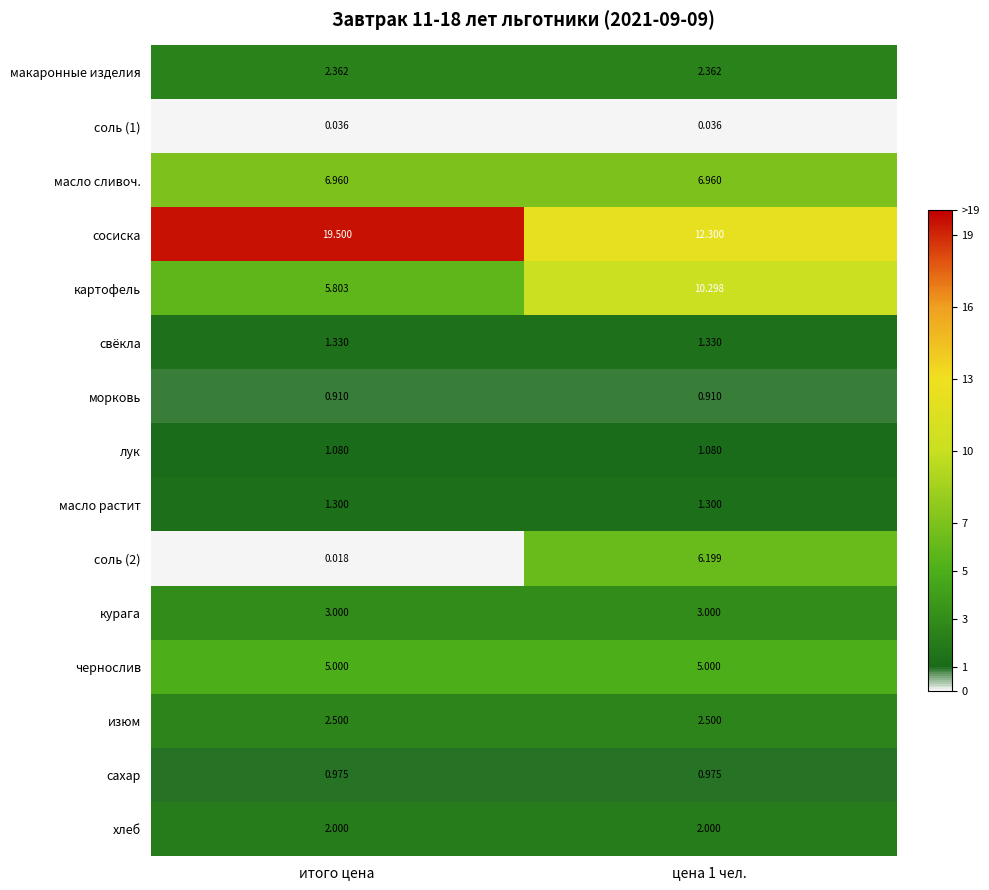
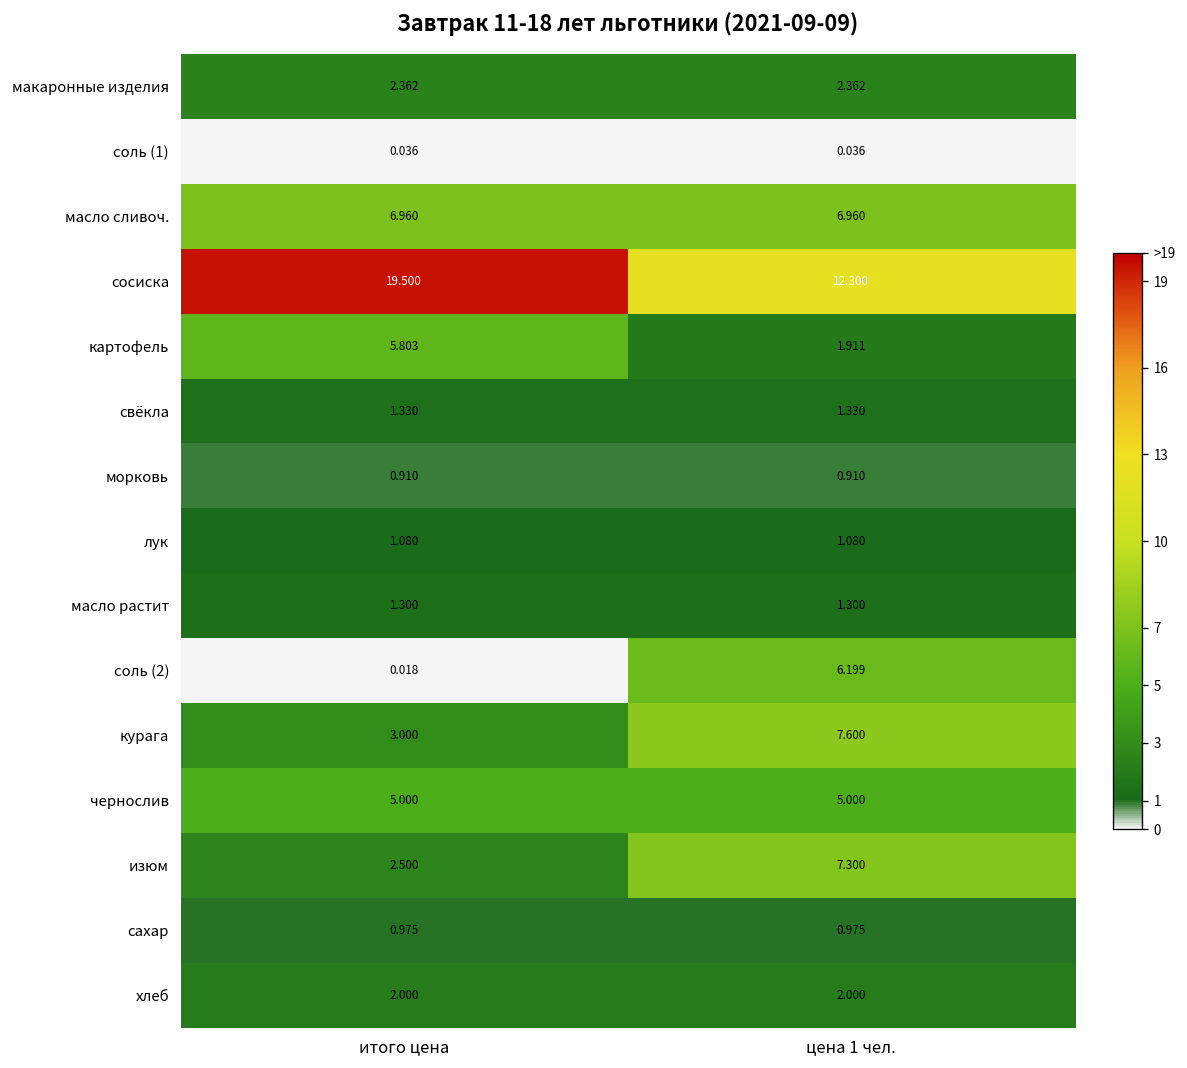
картофель, цена 1 чел.: 10.298 -> 1.911
курага, цена 1 чел.: 3.000 -> 7.600
изюм, цена 1 чел.: 2.500 -> 7.300
